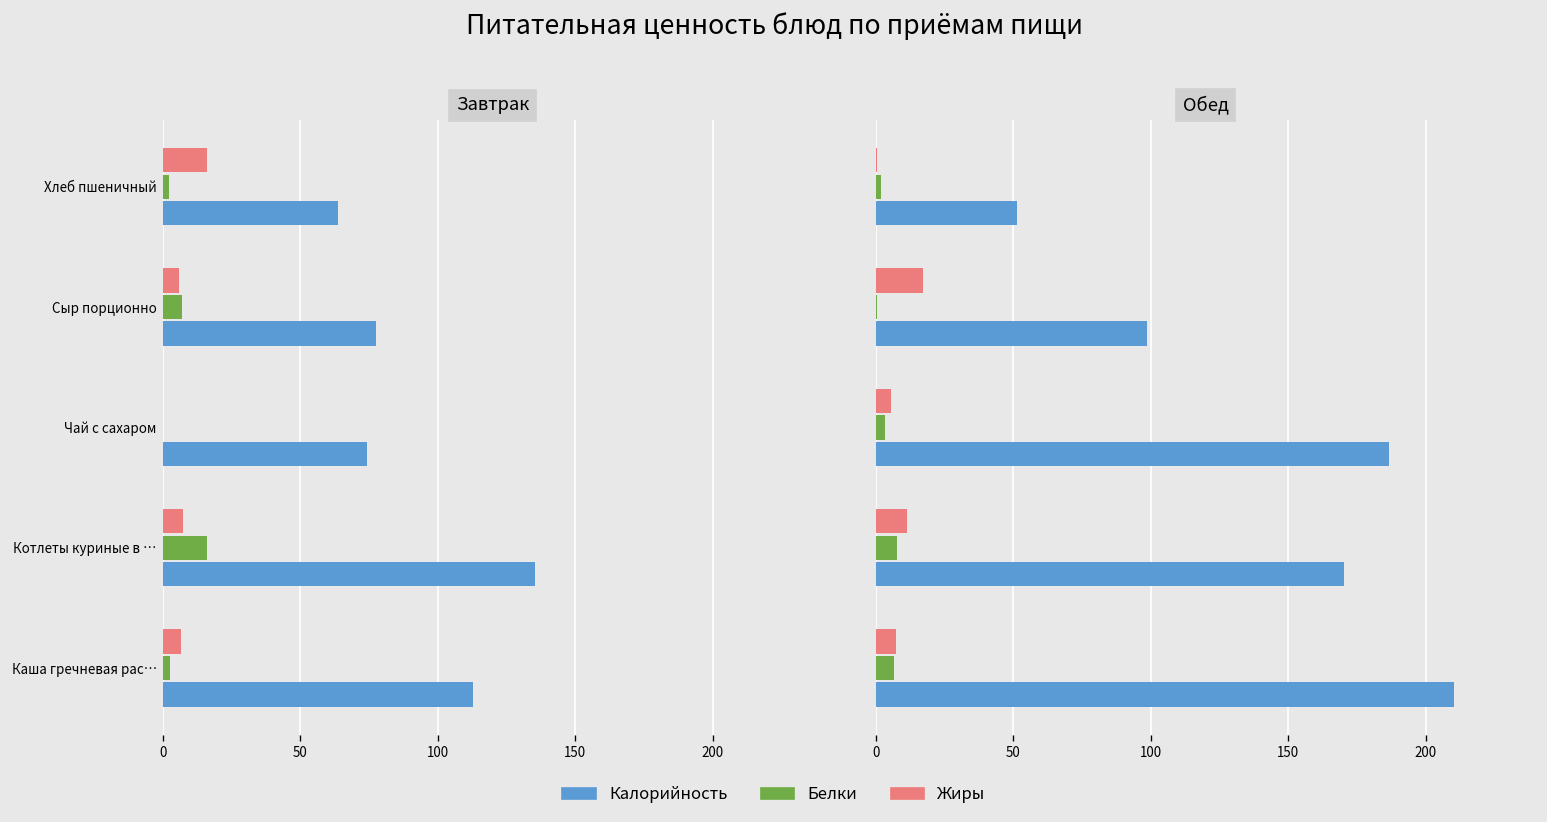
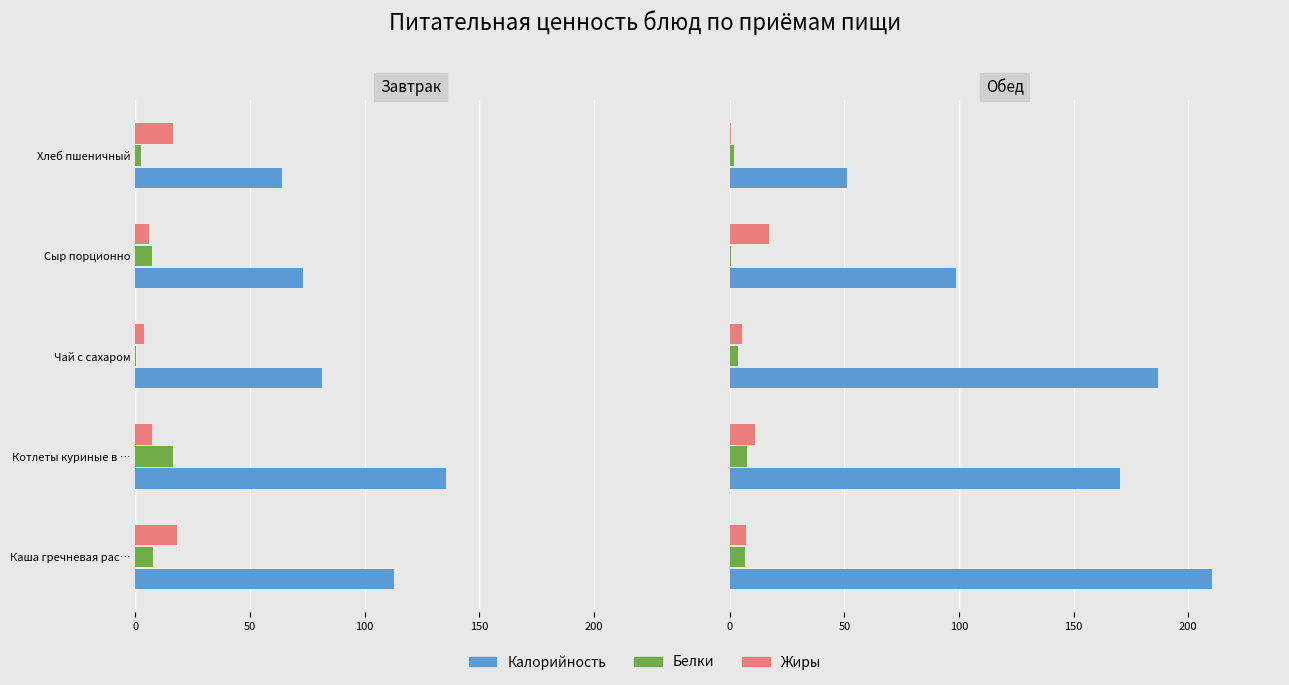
Завтрак, Калорийность, Сыр порционно: 78 -> 73
Завтрак, Жиры, Чай с сахаром: 0 -> 4
Завтрак, Калорийность, Чай с сахаром: 74 -> 81
Завтрак, Жиры, Каша гречневая рас…: 7 -> 18
Завтрак, Белки, Каша гречневая рас…: 3 -> 8
